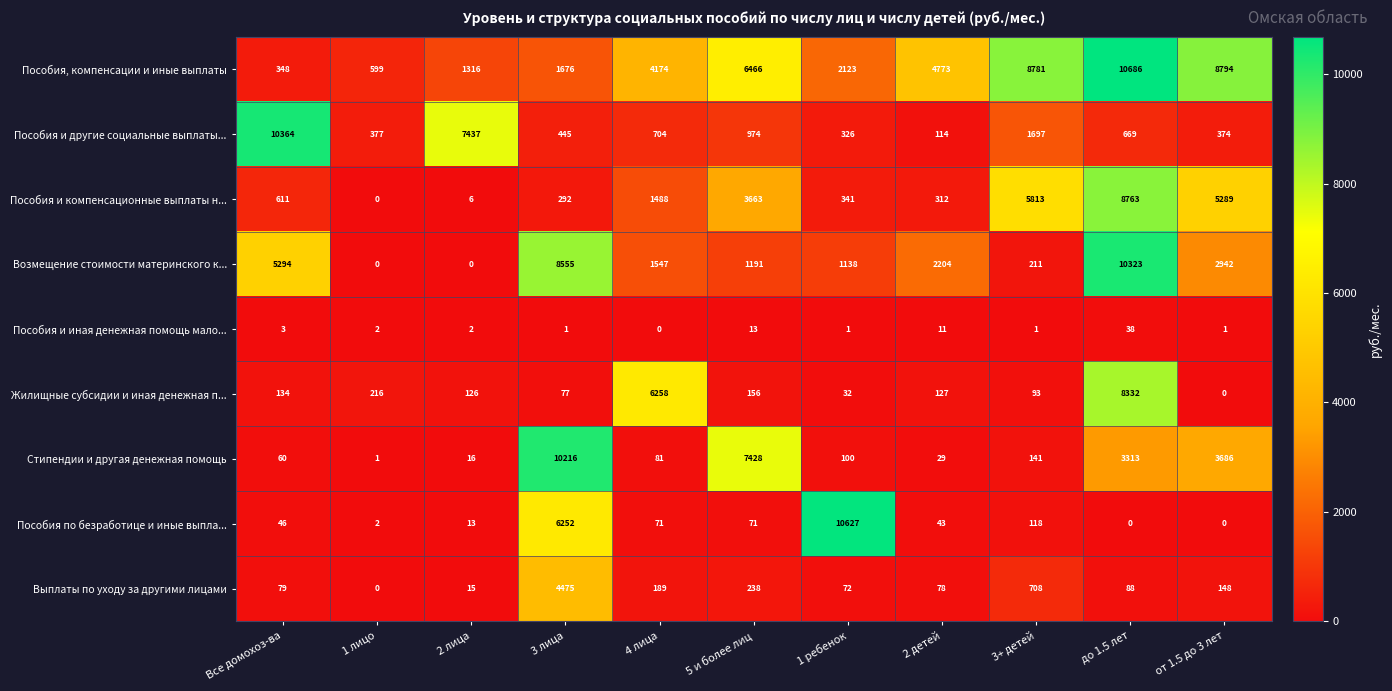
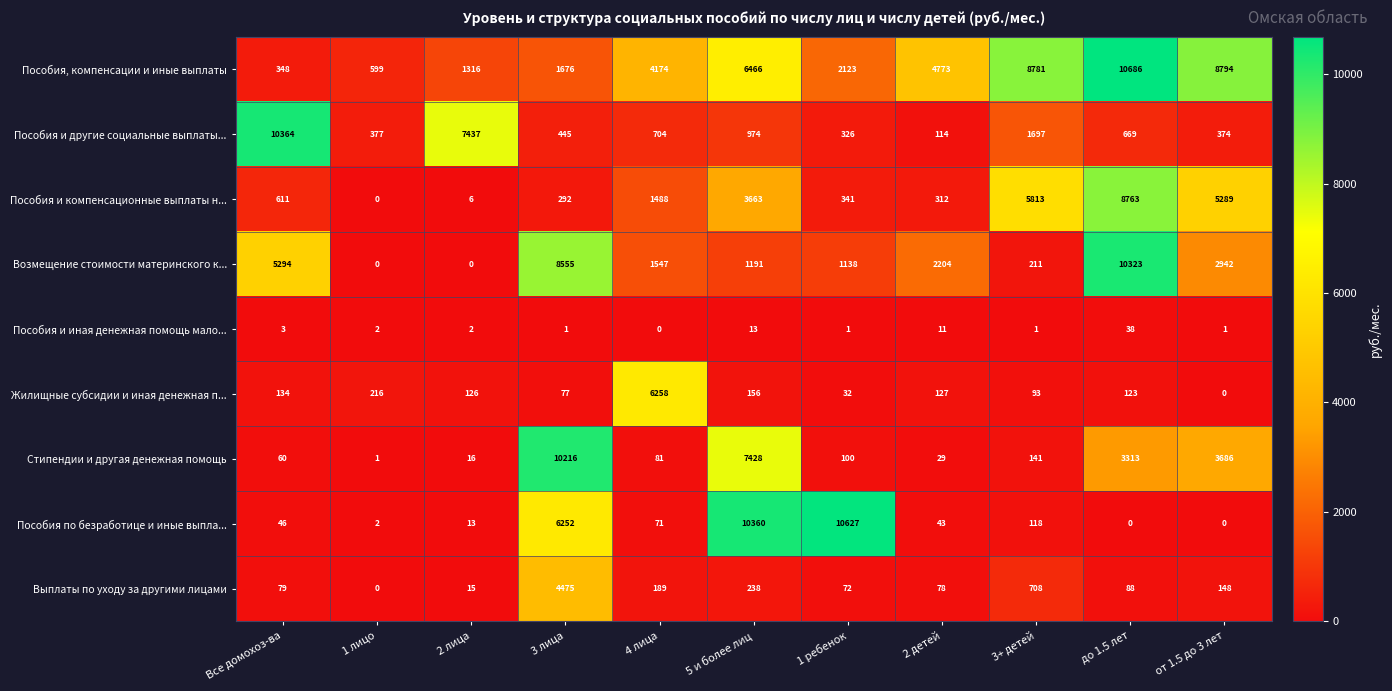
Жилищные субсидии и иная денежная п..., до 1.5 лет: 8332 -> 123
Пособия по безработице и иные выпла..., 5 и более лиц: 71 -> 10360
